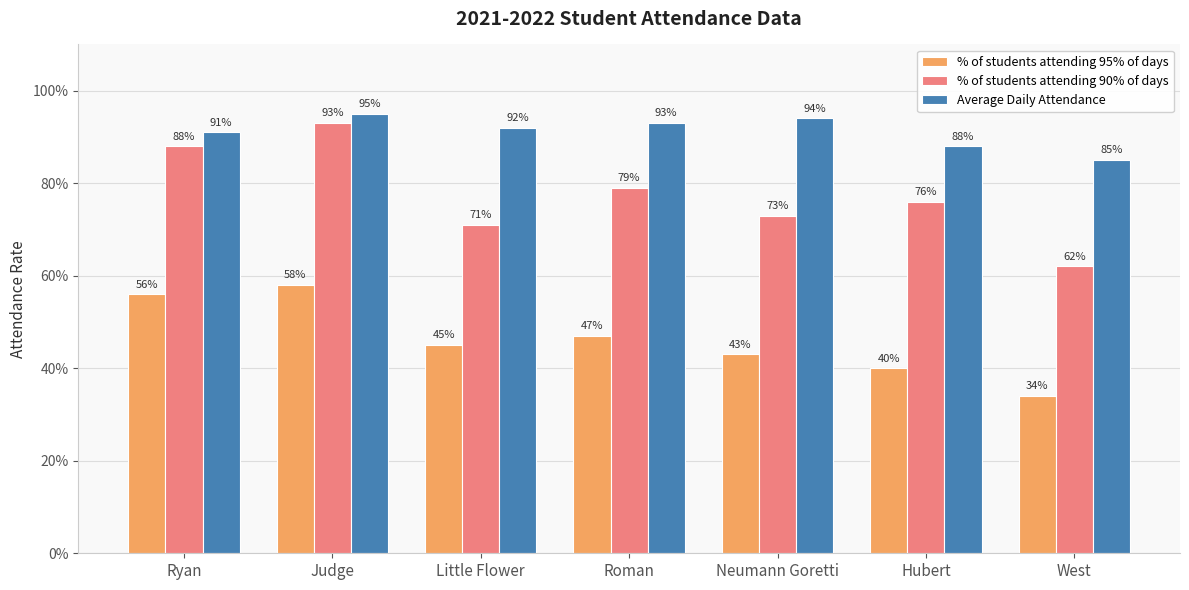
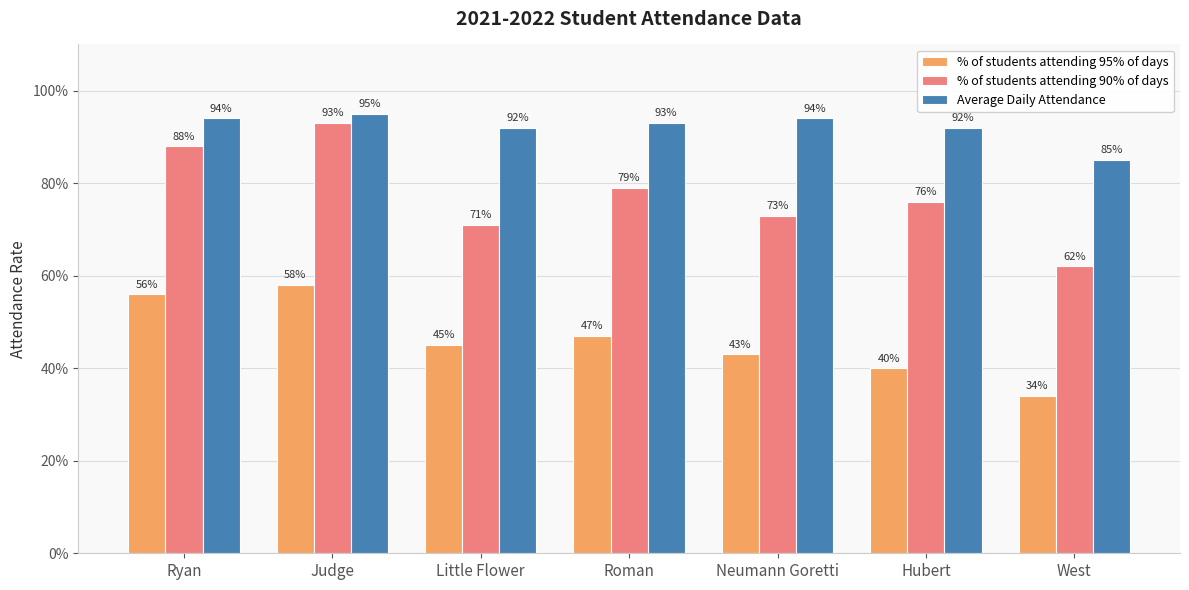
Average Daily Attendance, Ryan: 91% -> 94%
Average Daily Attendance, Hubert: 88% -> 92%
